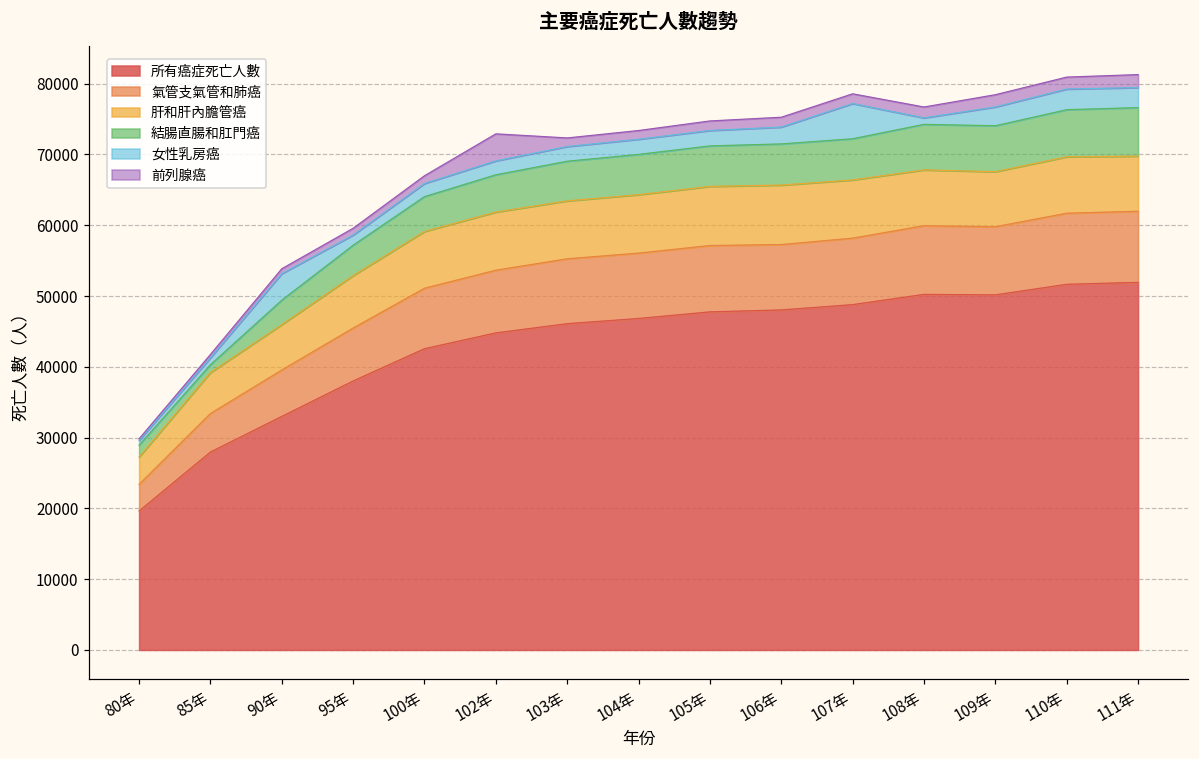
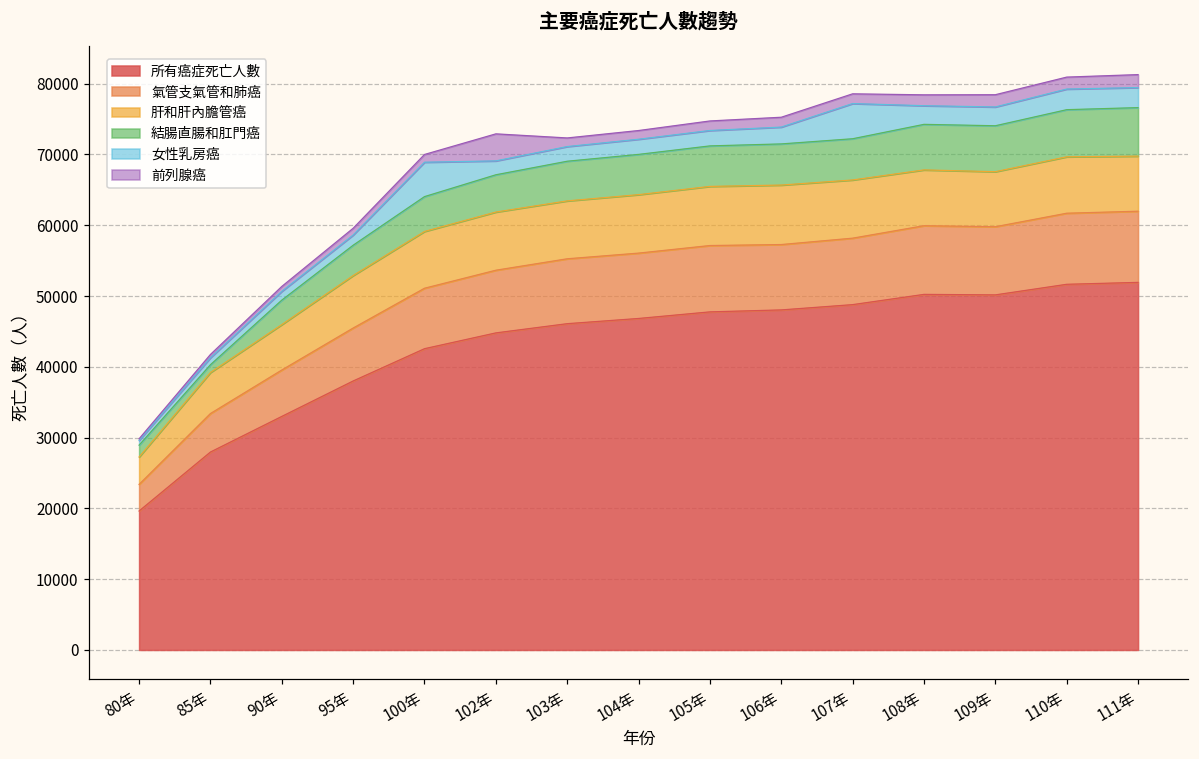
女性乳房癌, 90年: 4000 -> 1000
女性乳房癌, 100年: 2000 -> 5000
女性乳房癌, 108年: 1000 -> 3000
